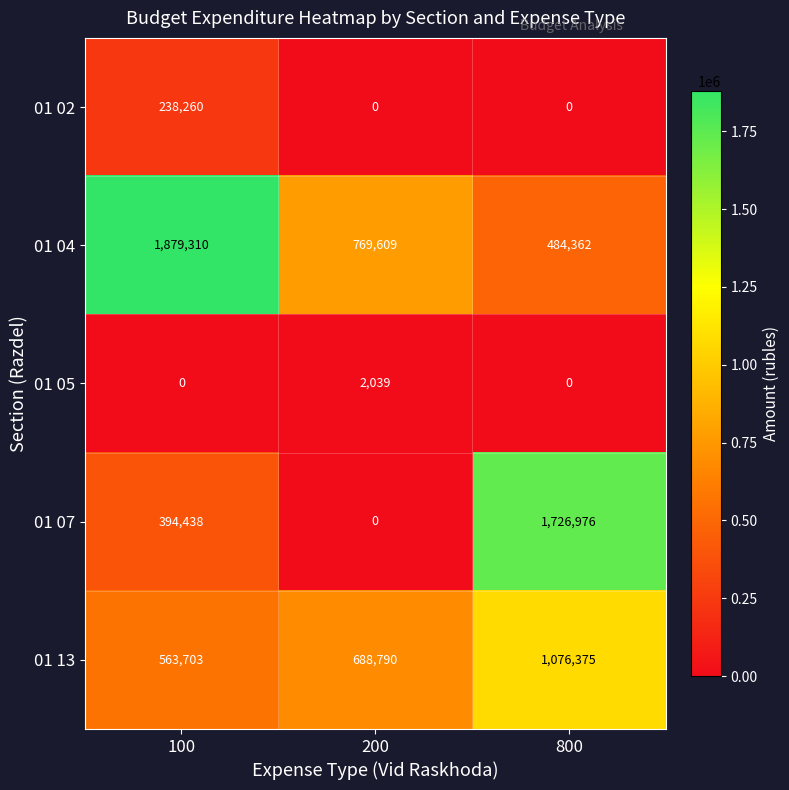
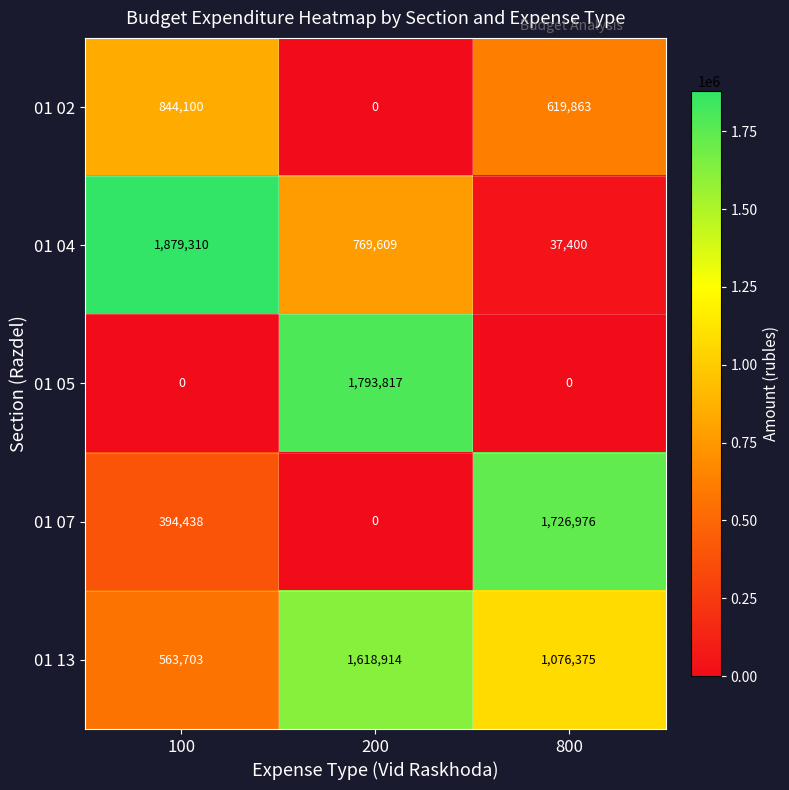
01 02, 100: 238,260 -> 844,100
01 02, 800: 0 -> 619,863
01 04, 800: 484,362 -> 37,400
01 05, 200: 2,039 -> 1,793,817
01 13, 200: 688,790 -> 1,618,914
